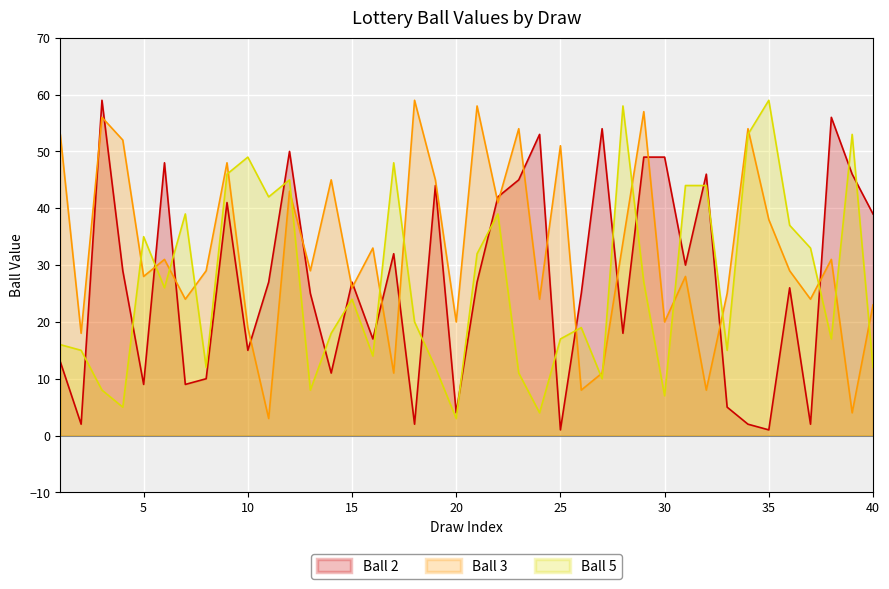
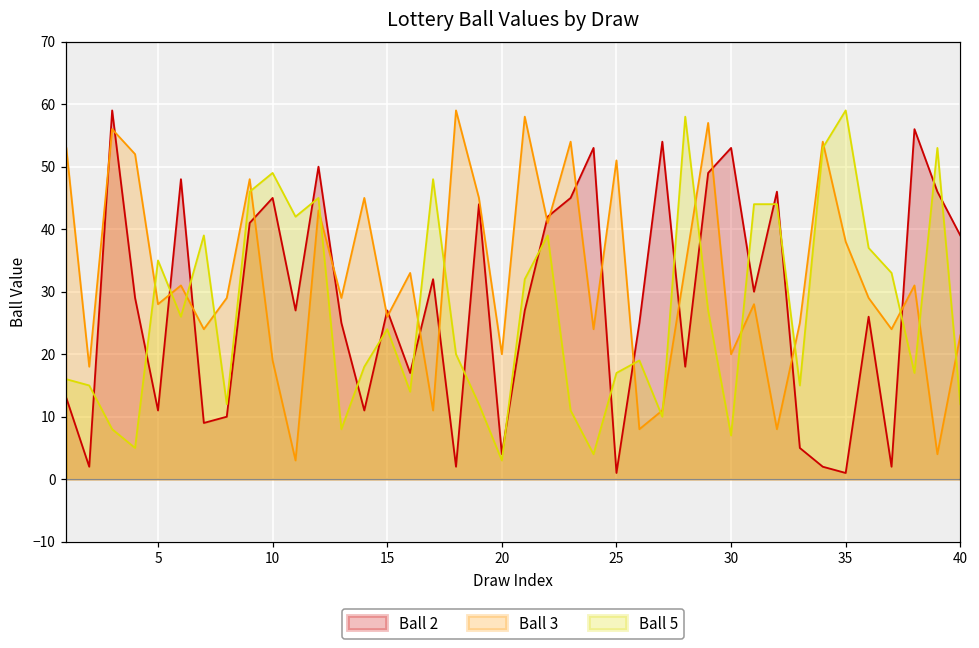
Ball 2, 5: 9 -> 11
Ball 2, 10: 15 -> 45
Ball 2, 30: 49 -> 53
